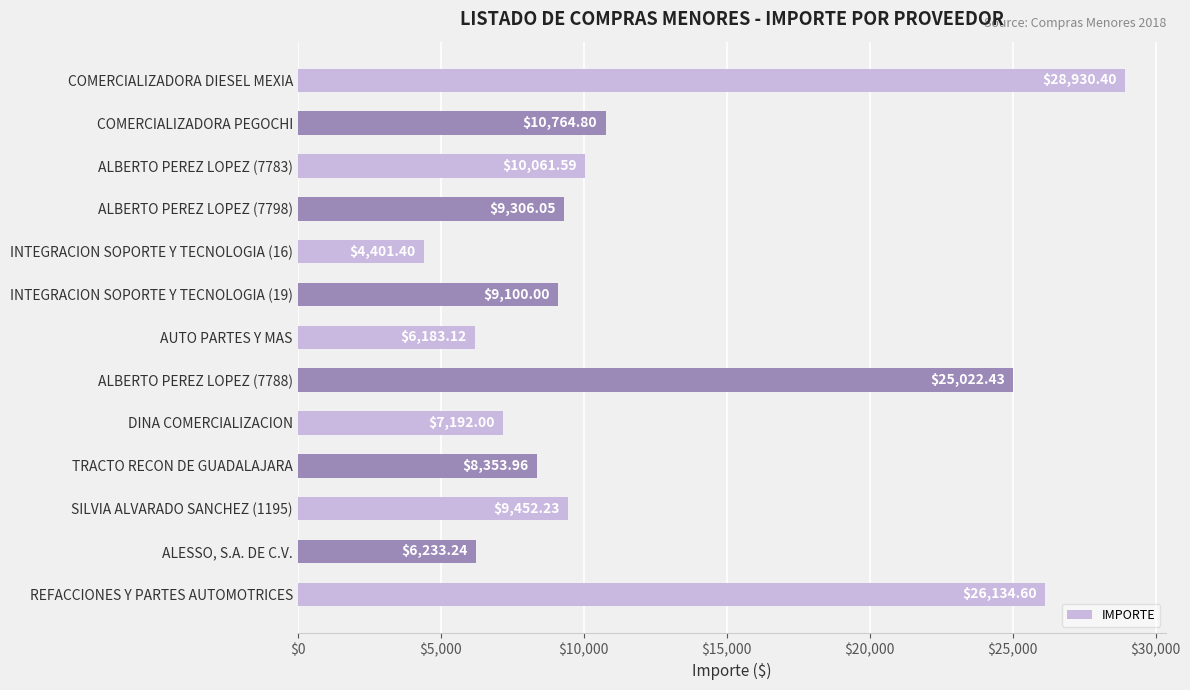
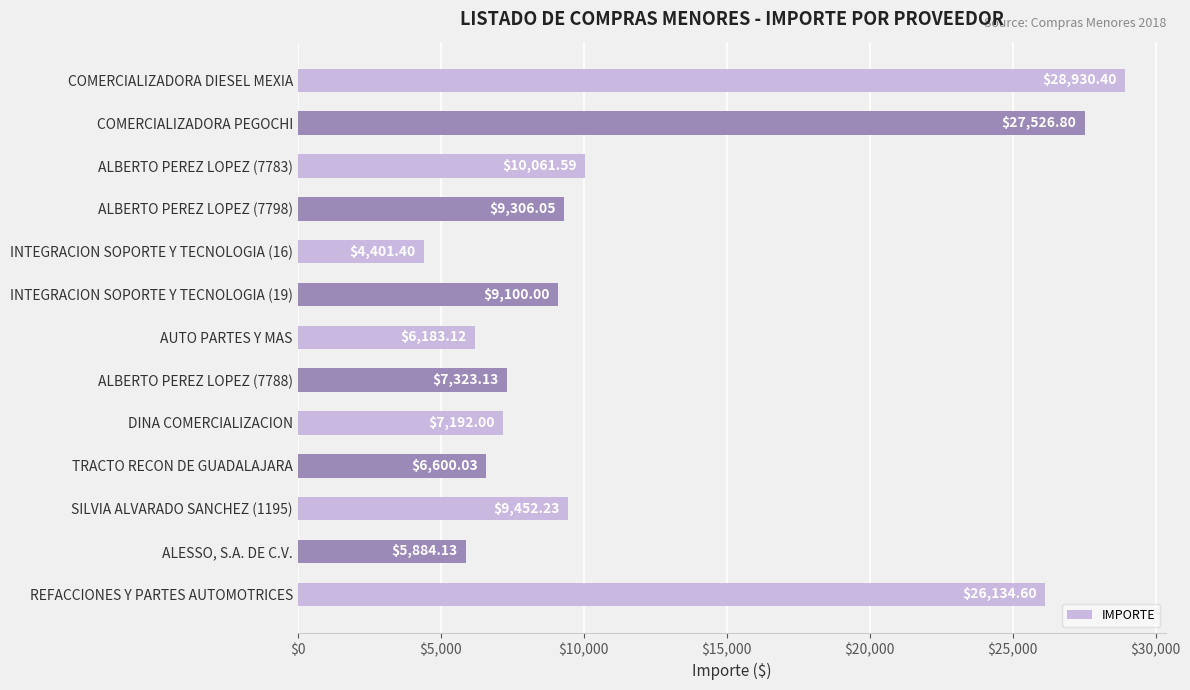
COMERCIALIZADORA PEGOCHI: $10,764.80 -> $27,526.80
ALBERTO PEREZ LOPEZ (7788): $25,022.43 -> $7,323.13
TRACTO RECON DE GUADALAJARA: $8,353.96 -> $6,600.03
ALESSO, S.A. DE C.V.: $6,233.24 -> $5,884.13
